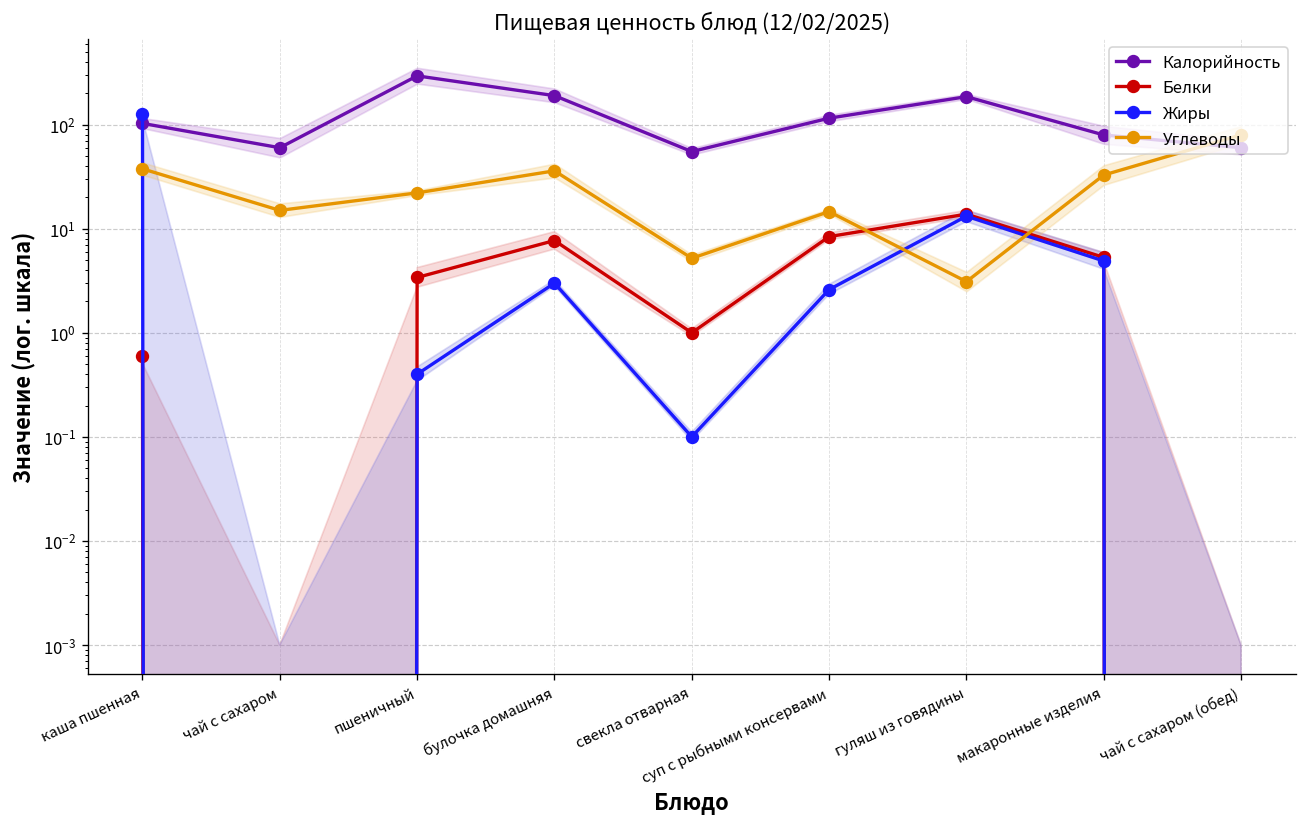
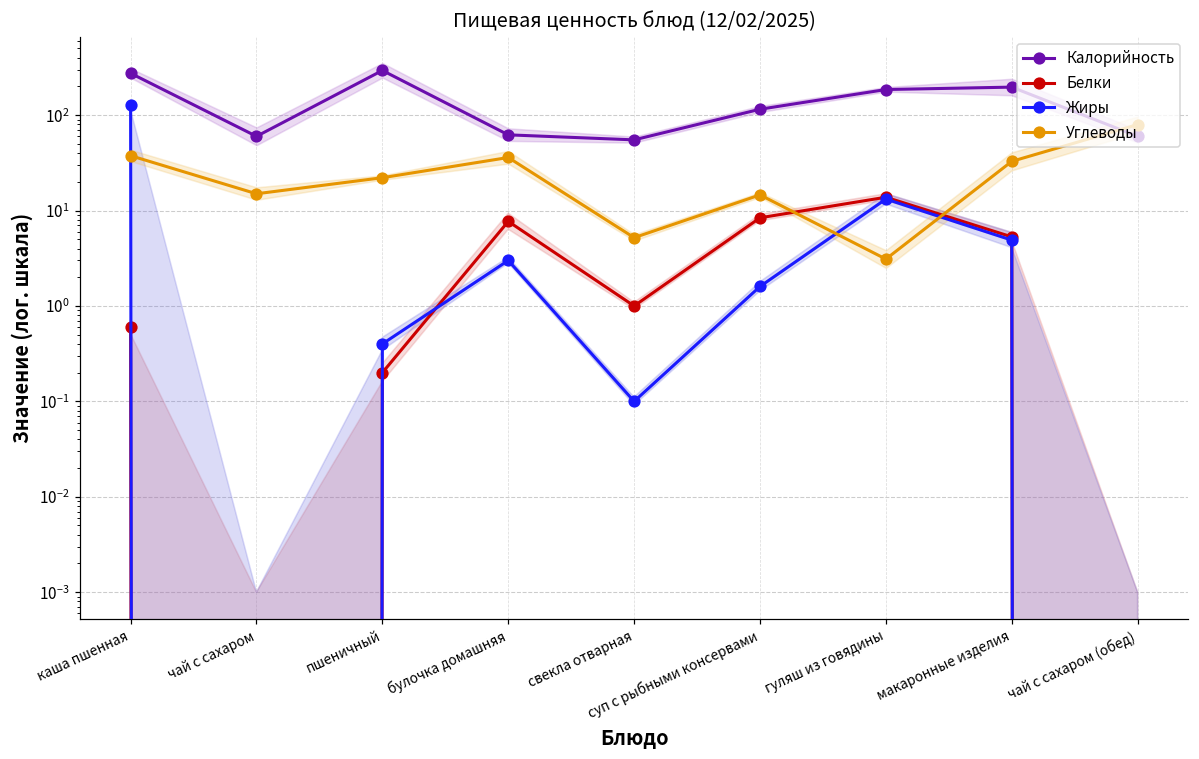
Калорийность, каша пшенная: 100 -> 270
Белки, пшеничный: 3.4 -> 0.2
Калорийность, булочка домашняя: 190 -> 60
Жиры, суп с рыбными консервами: 2.6 -> 1.6
Калорийность, макаронные изделия: 80 -> 200
